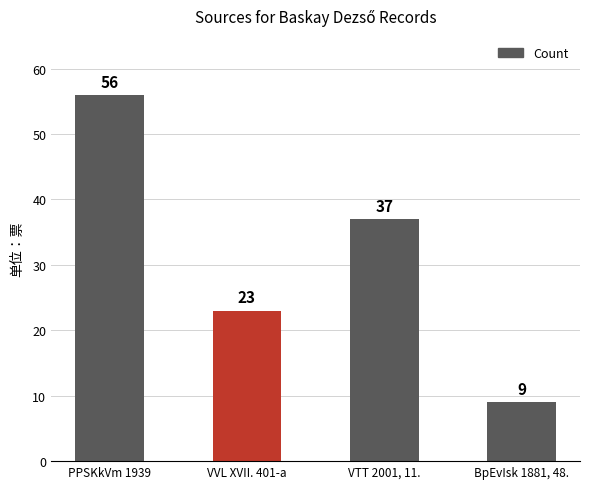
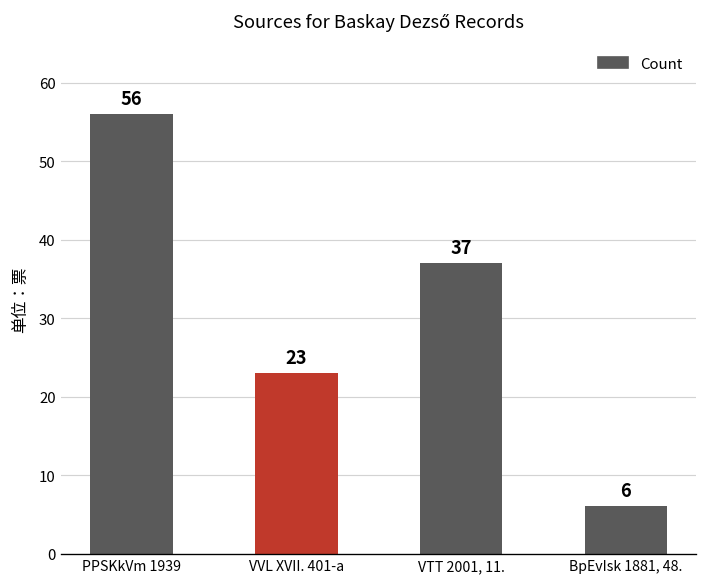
BpEvIsk 1881, 48.: 9 -> 6
